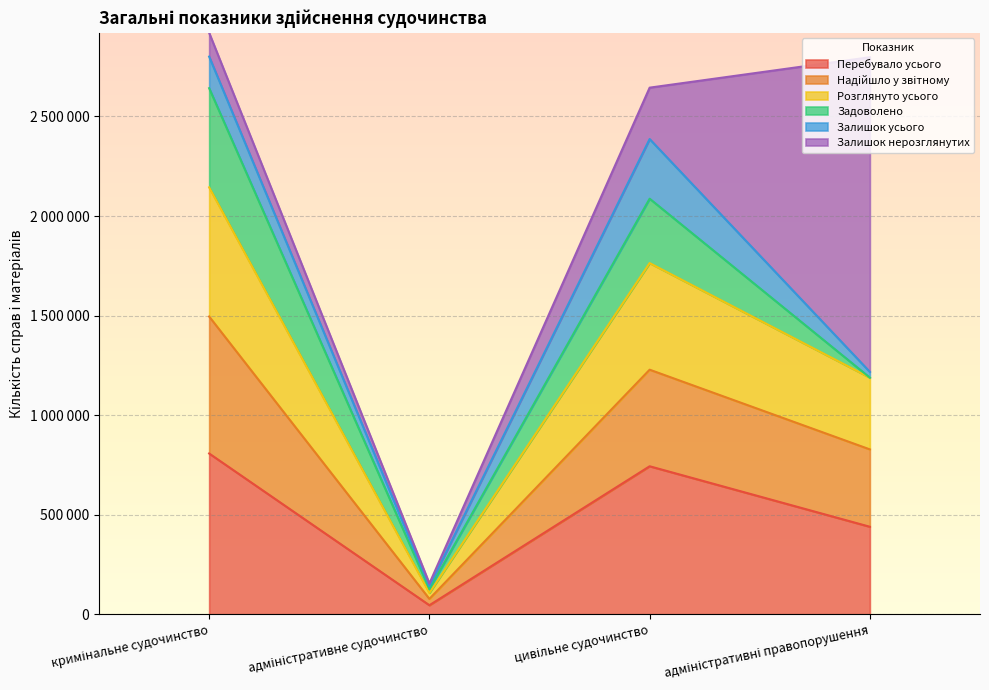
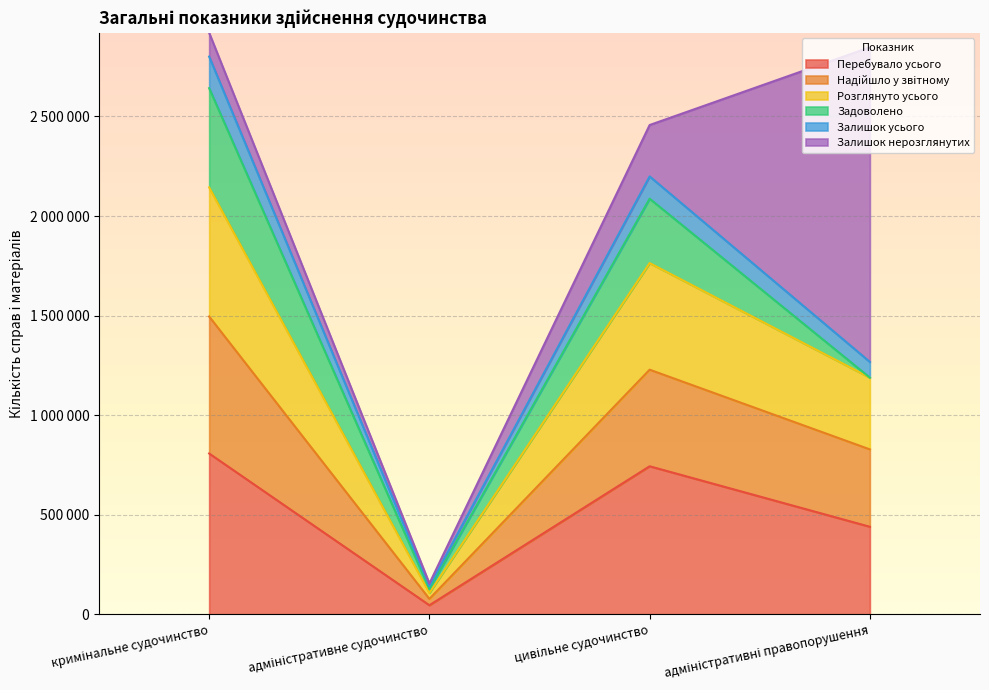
Залишок усього, цивільне судочинство: 300000 -> 110000
Залишок усього, адміністративні правопорушення: 30000 -> 80000
